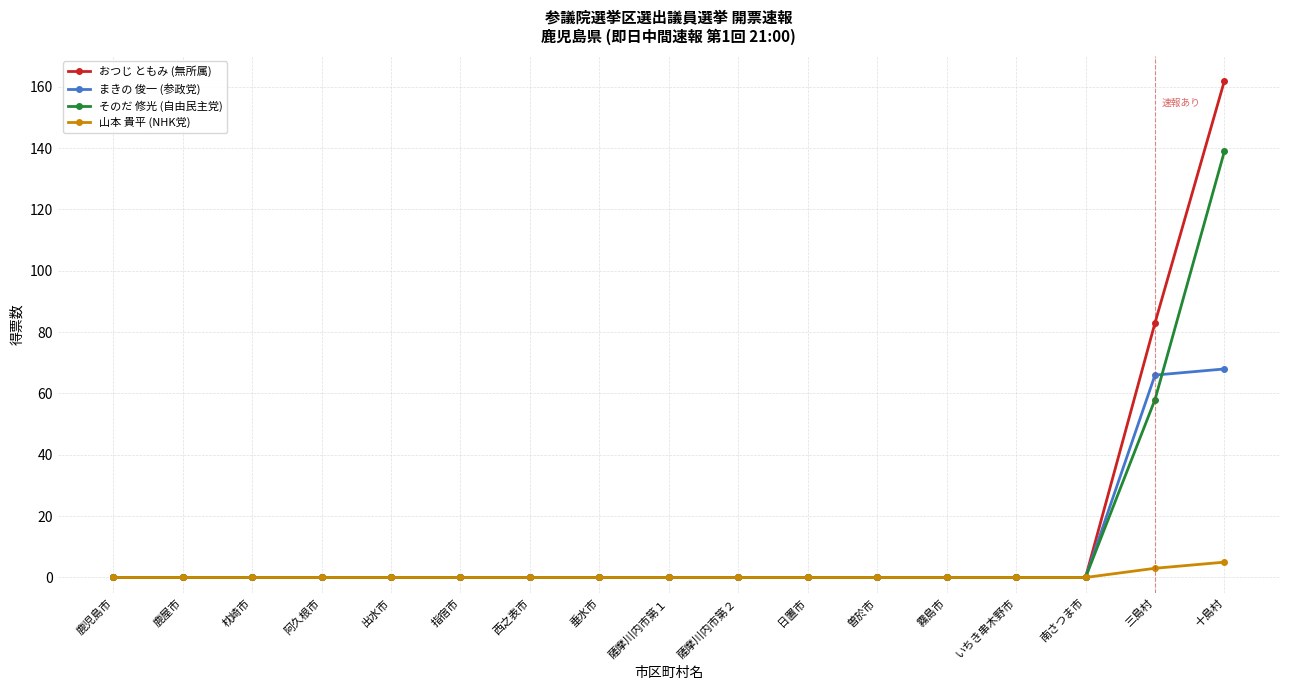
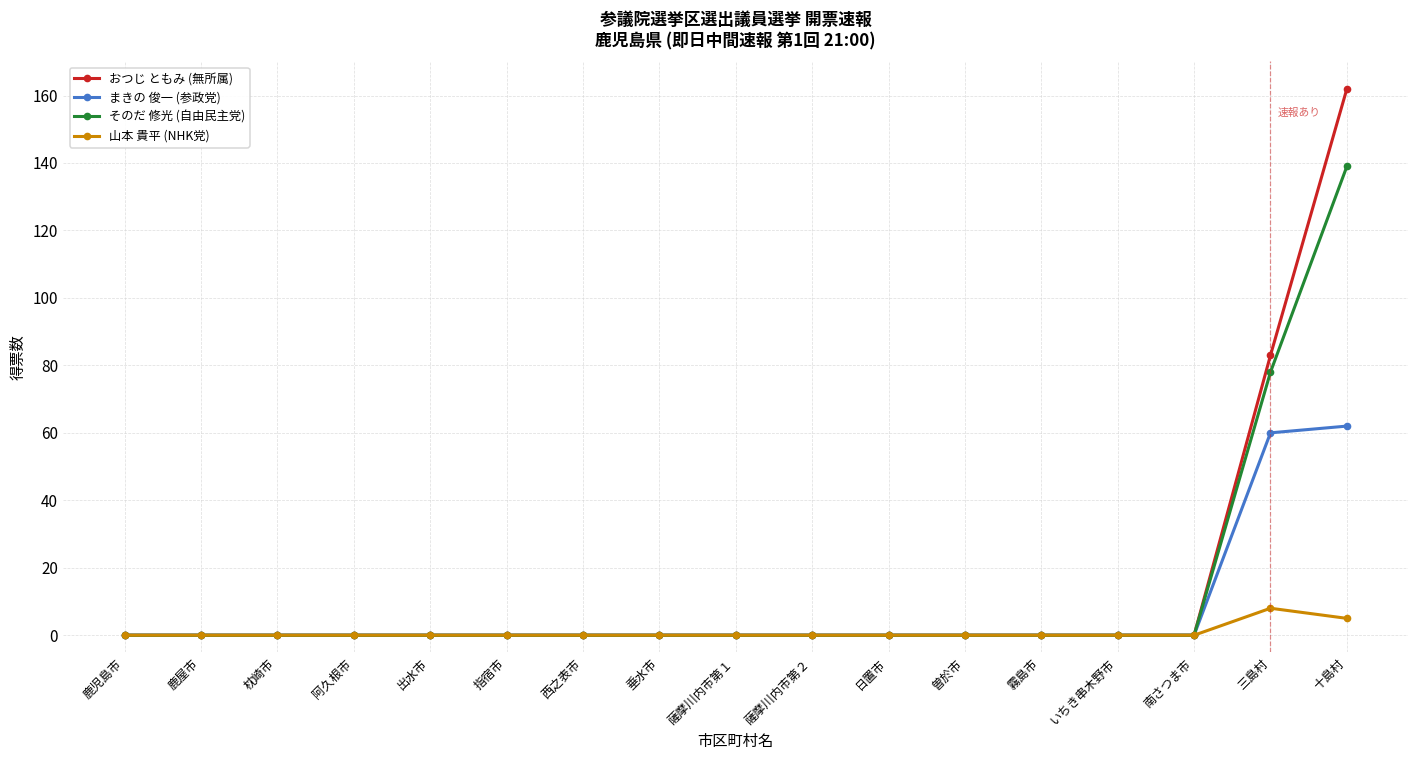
まきの 俊一 (参政党), 三島村: 66 -> 60
そのだ 修光 (自由民主党), 三島村: 58 -> 78
山本 貴平 (NHK党), 三島村: 3 -> 8
まきの 俊一 (参政党), 十島村: 68 -> 62
